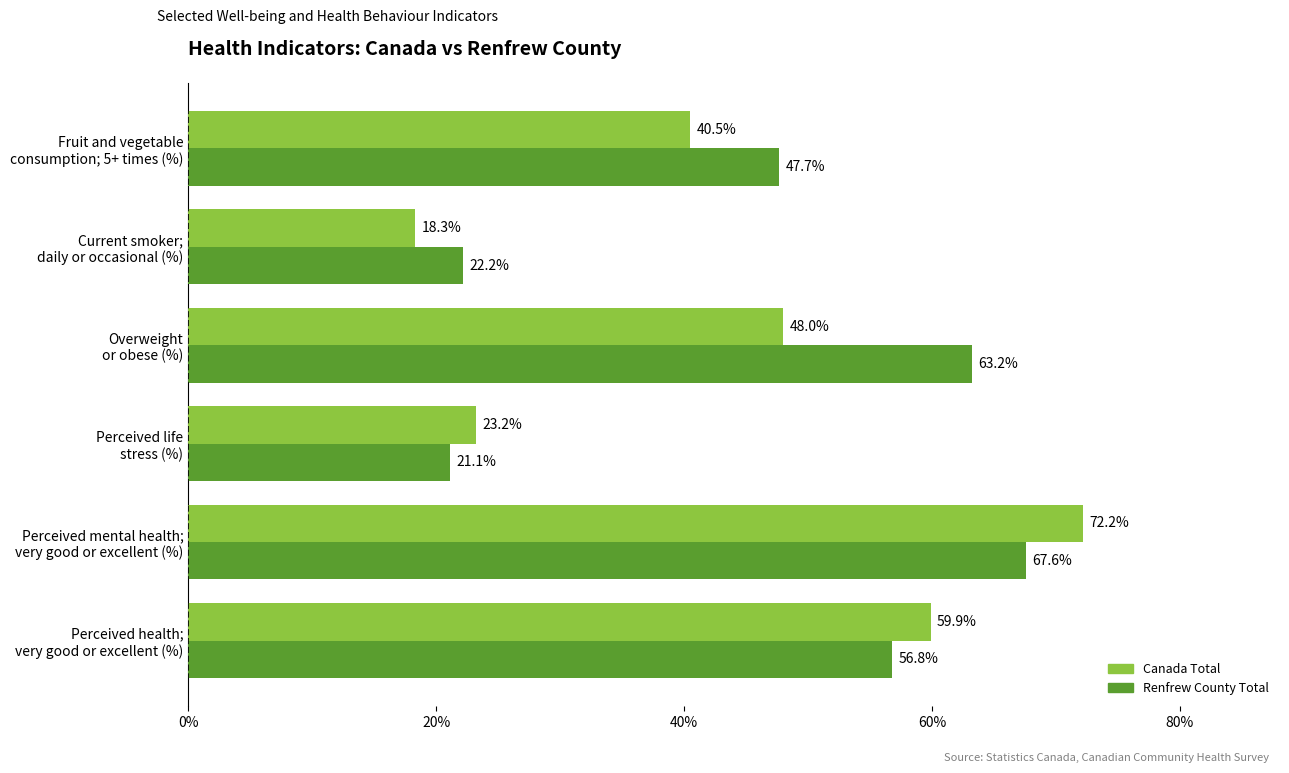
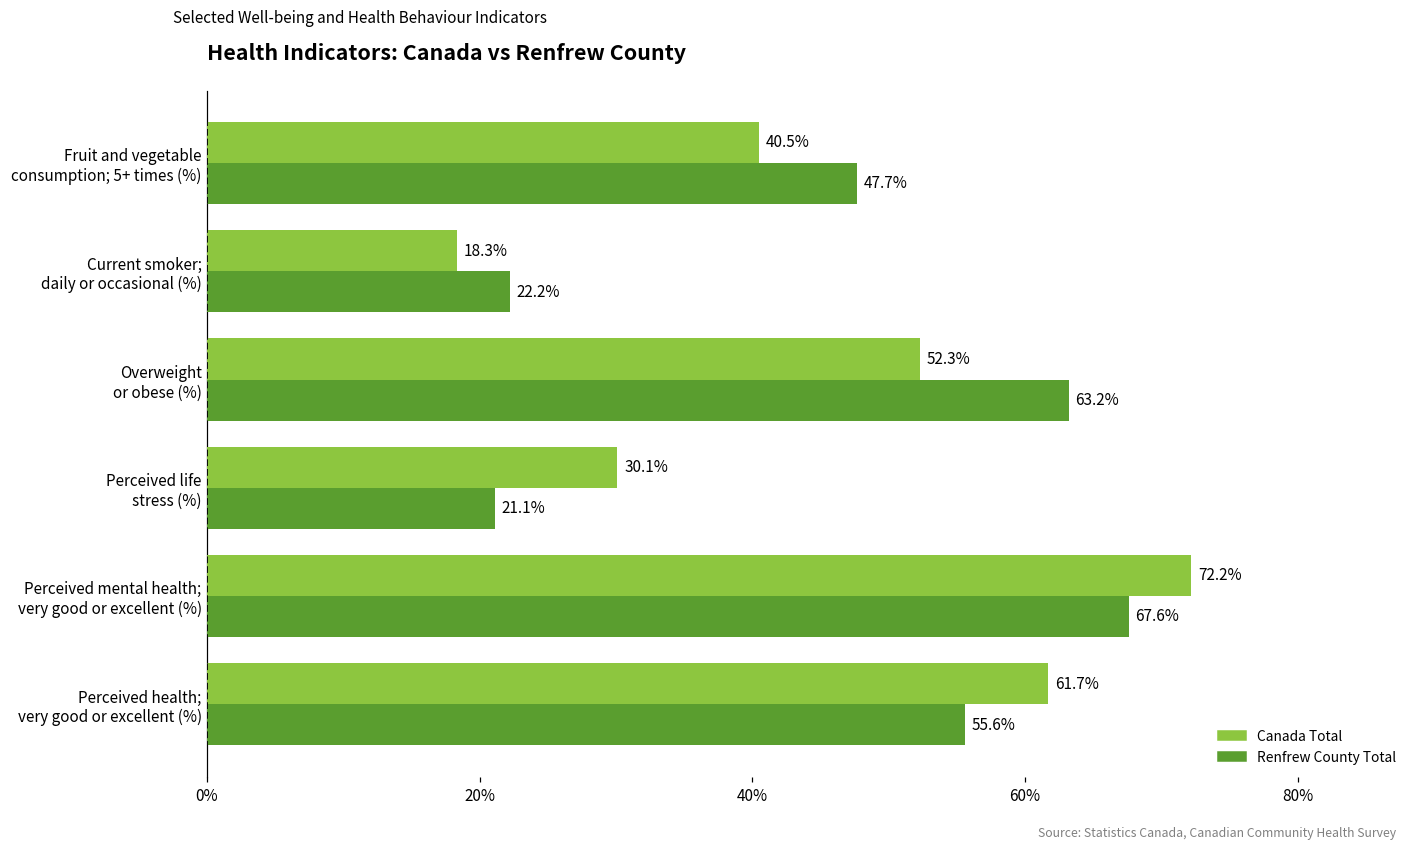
Canada Total, Overweight or obese (%): 48.0% -> 52.3%
Canada Total, Perceived life stress (%): 23.2% -> 30.1%
Canada Total, Perceived health; very good or excellent (%): 59.9% -> 61.7%
Renfrew County Total, Perceived health; very good or excellent (%): 56.8% -> 55.6%
